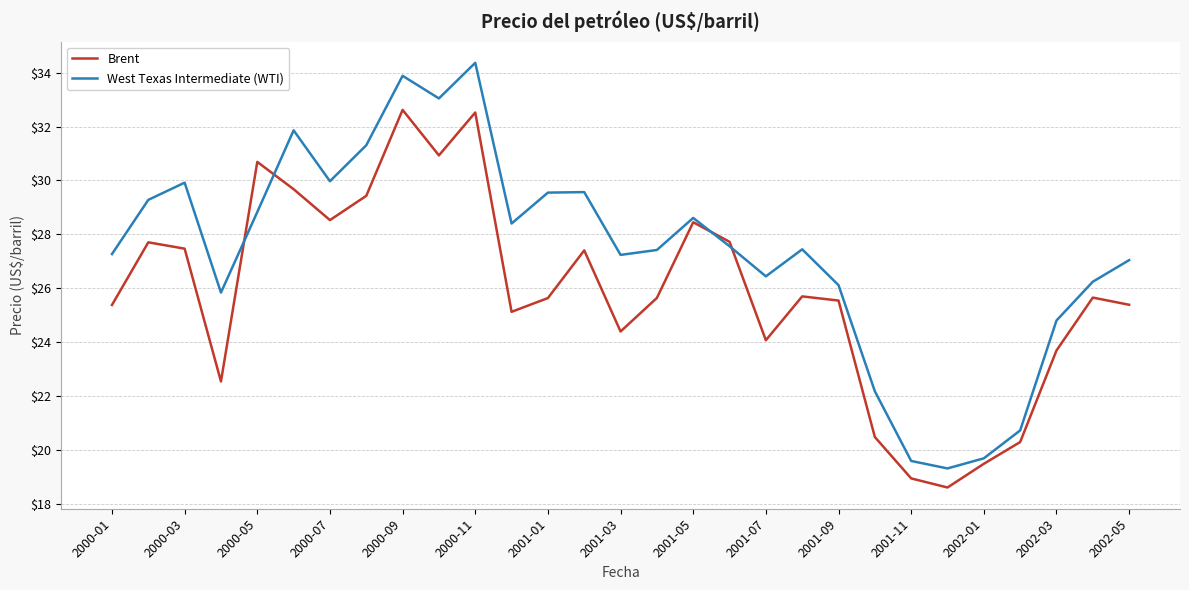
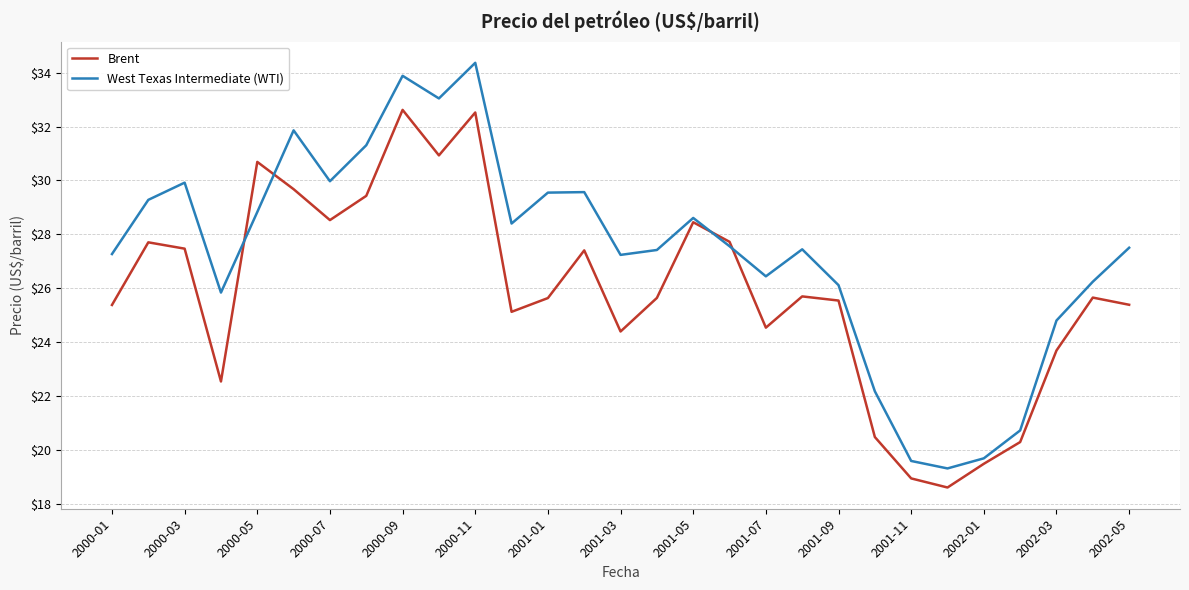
Brent, 2001-07: $24.1 -> $24.5
West Texas Intermediate (WTI), 2002-05: $27.0 -> $27.5
